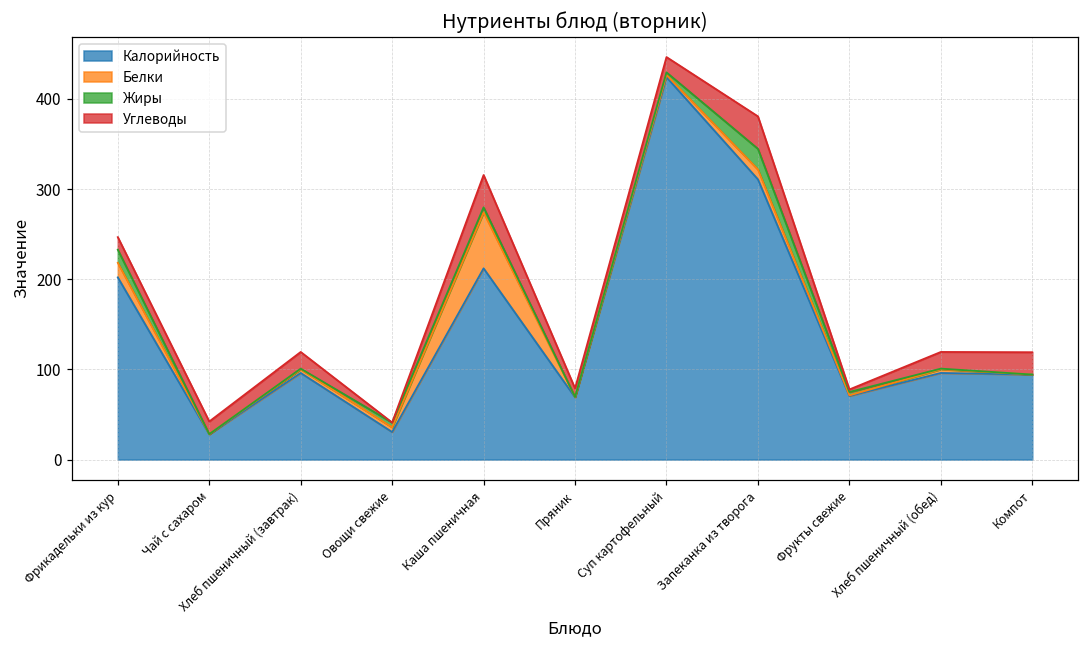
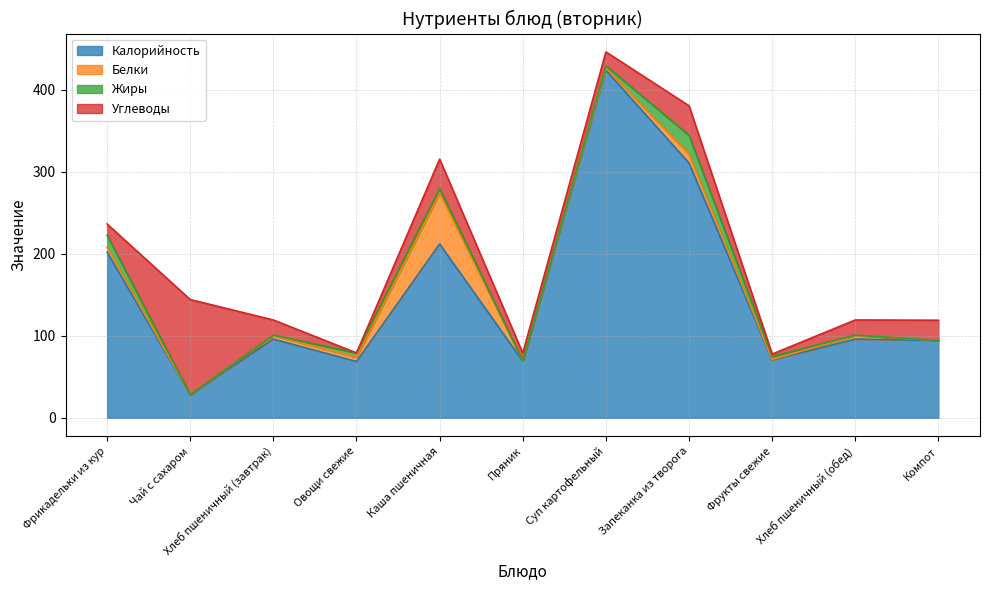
Белки, Фрикадельки из кур: 20 -> 10
Углеводы, Чай с сахаром: 10 -> 120
Калорийность, Овощи свежие: 30 -> 70
